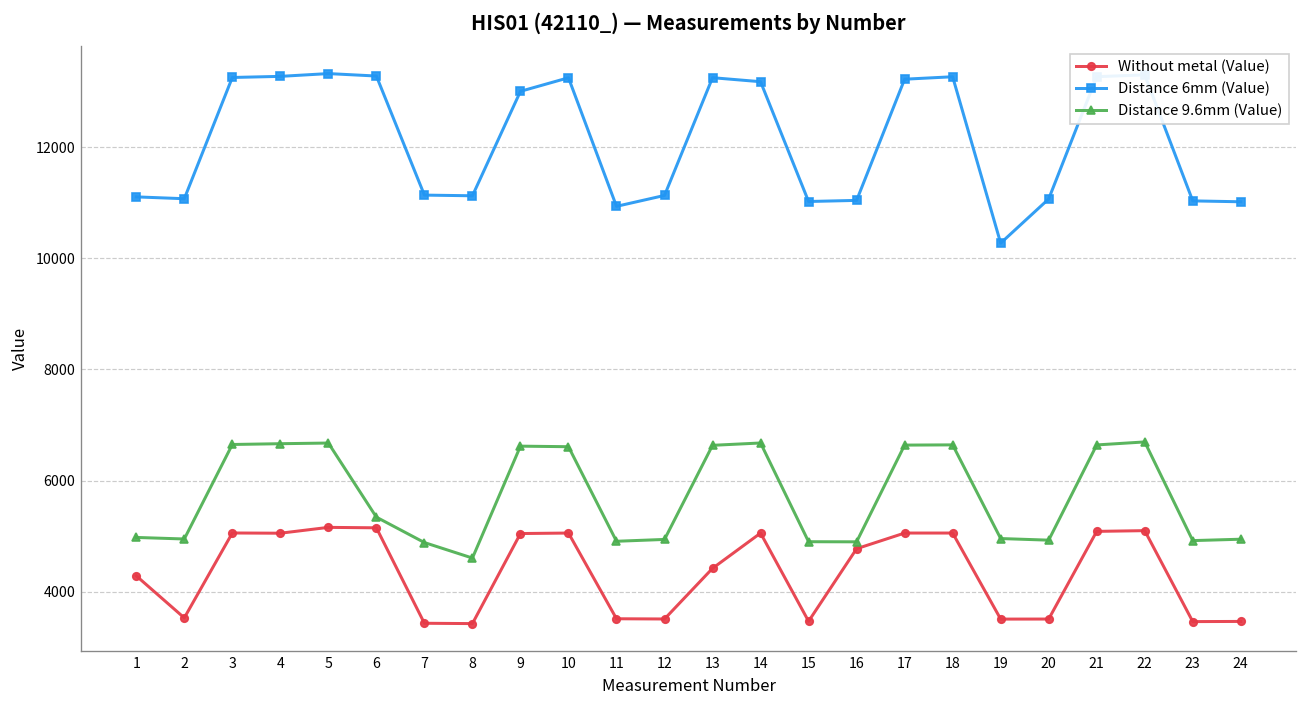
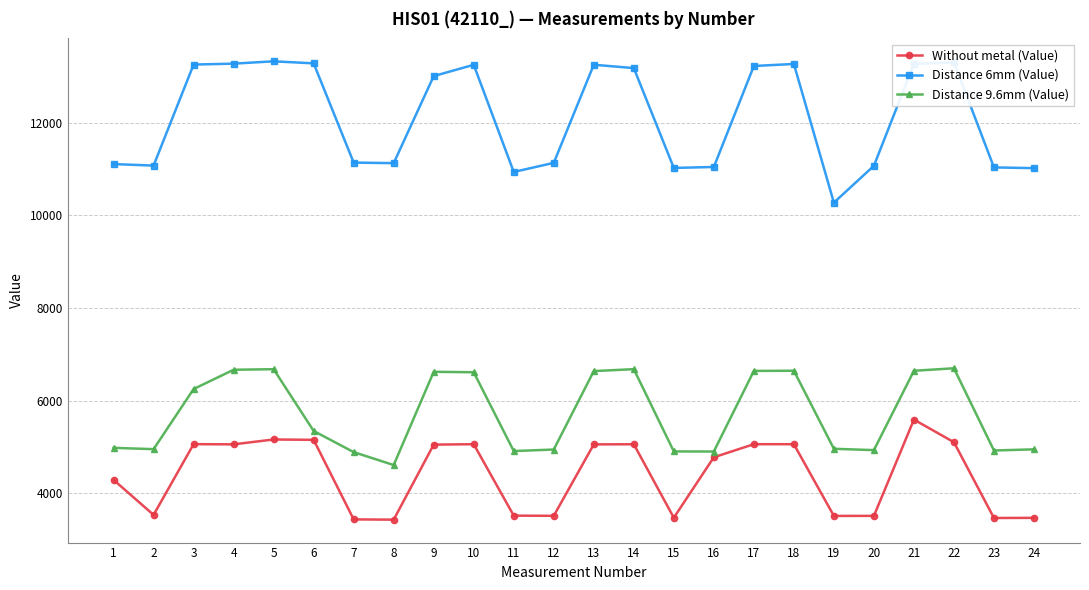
Distance 9.6mm (Value), 3: 6700 -> 6200
Without metal (Value), 13: 4400 -> 5100
Without metal (Value), 21: 5100 -> 5600
